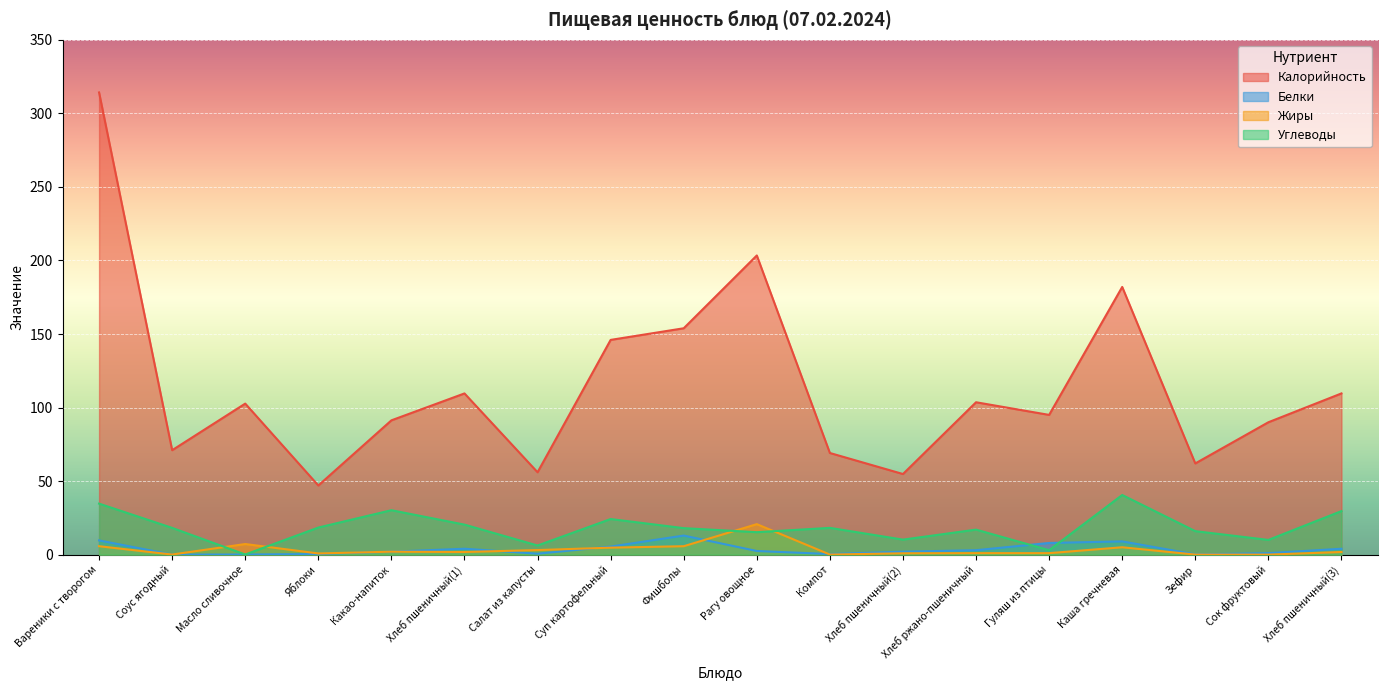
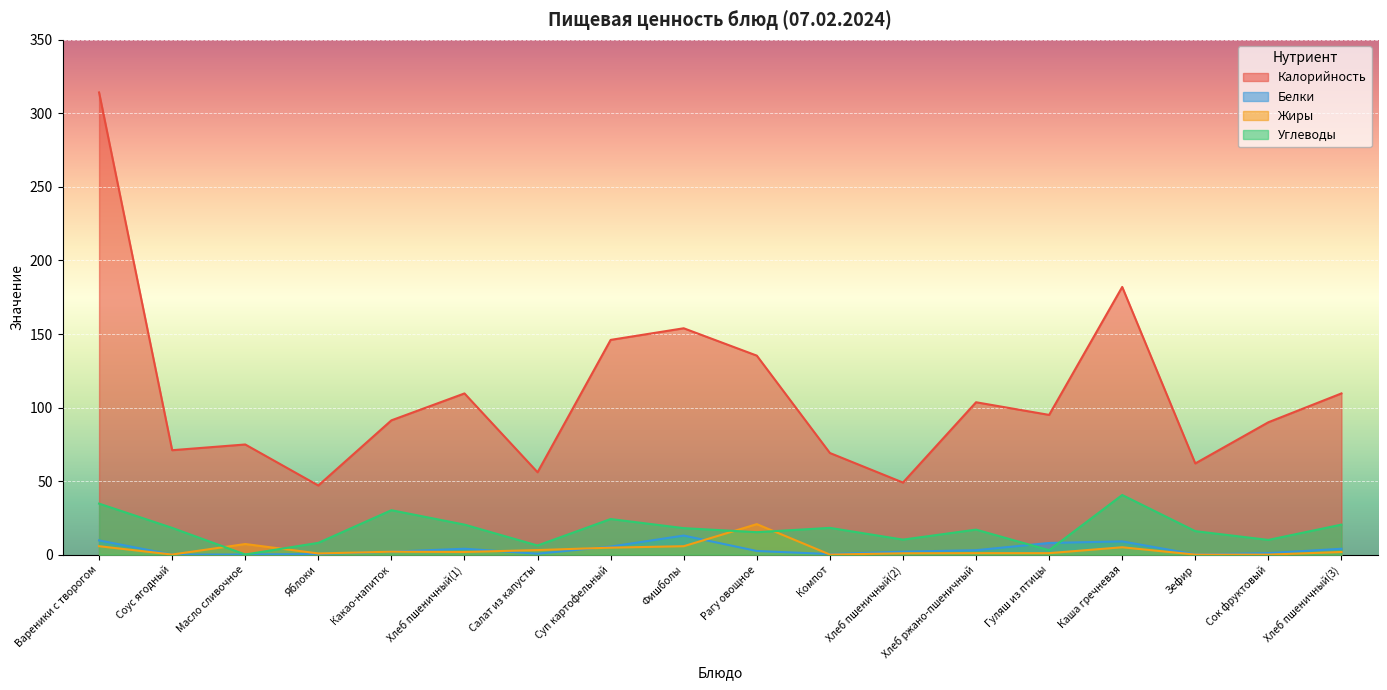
Калорийность, Масло сливочное: 103 -> 75
Углеводы, Яблоки: 18 -> 8
Калорийность, Рагу овощное: 203 -> 135
Калорийность, Хлеб пшеничный(2): 55 -> 49
Углеводы, Хлеб пшеничный(3): 30 -> 20
